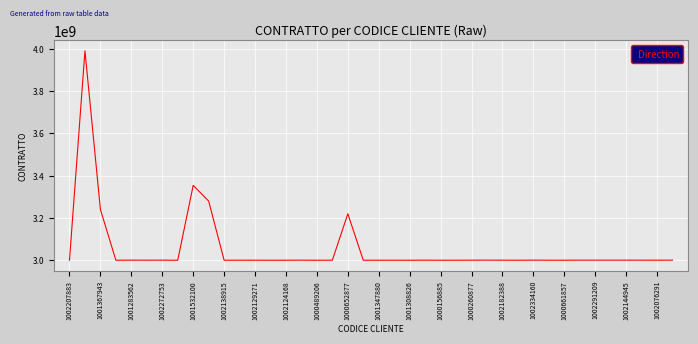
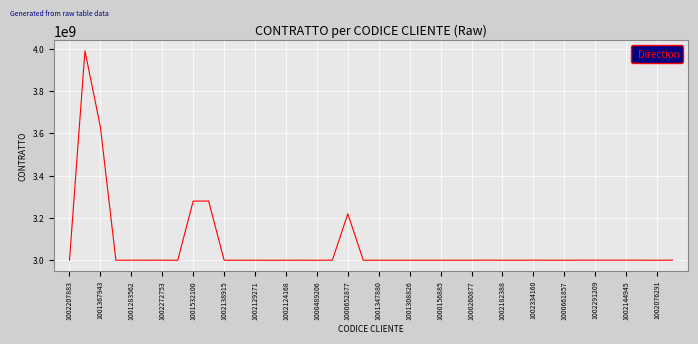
1001367943: 3240000000 -> 3630000000
1001532100: 3350000000 -> 3280000000
